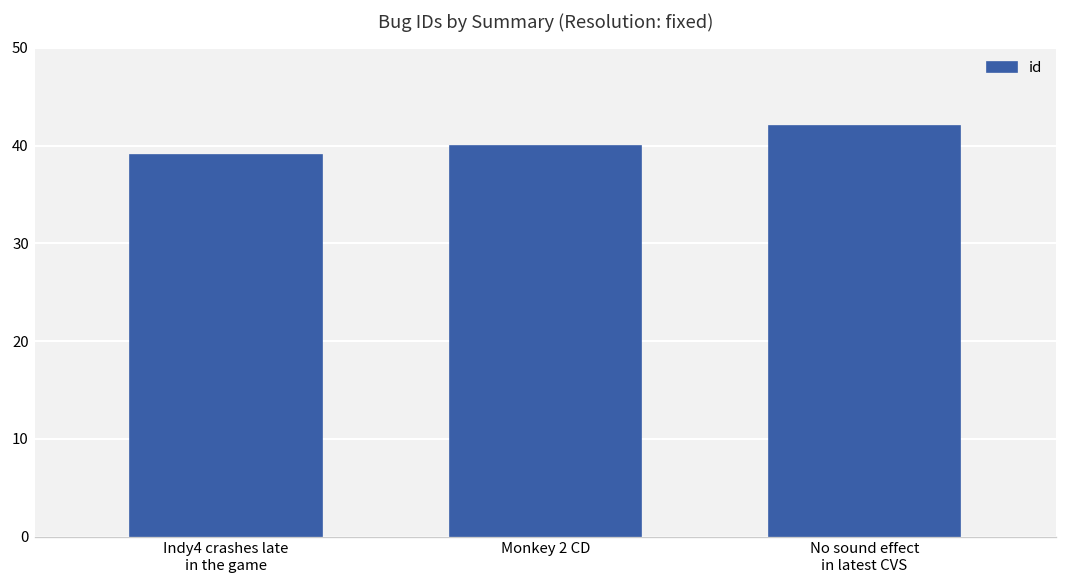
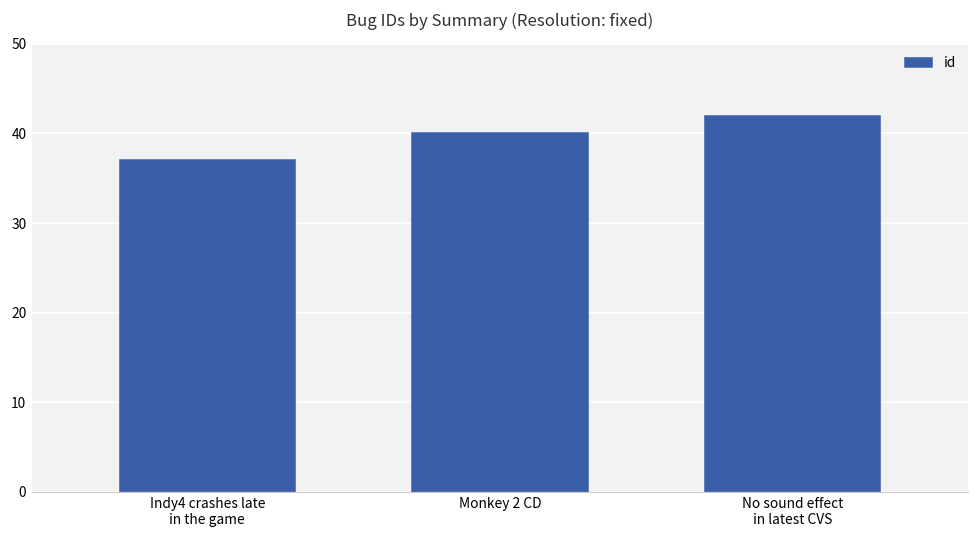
Indy4 crashes late in the game: 39 -> 37
